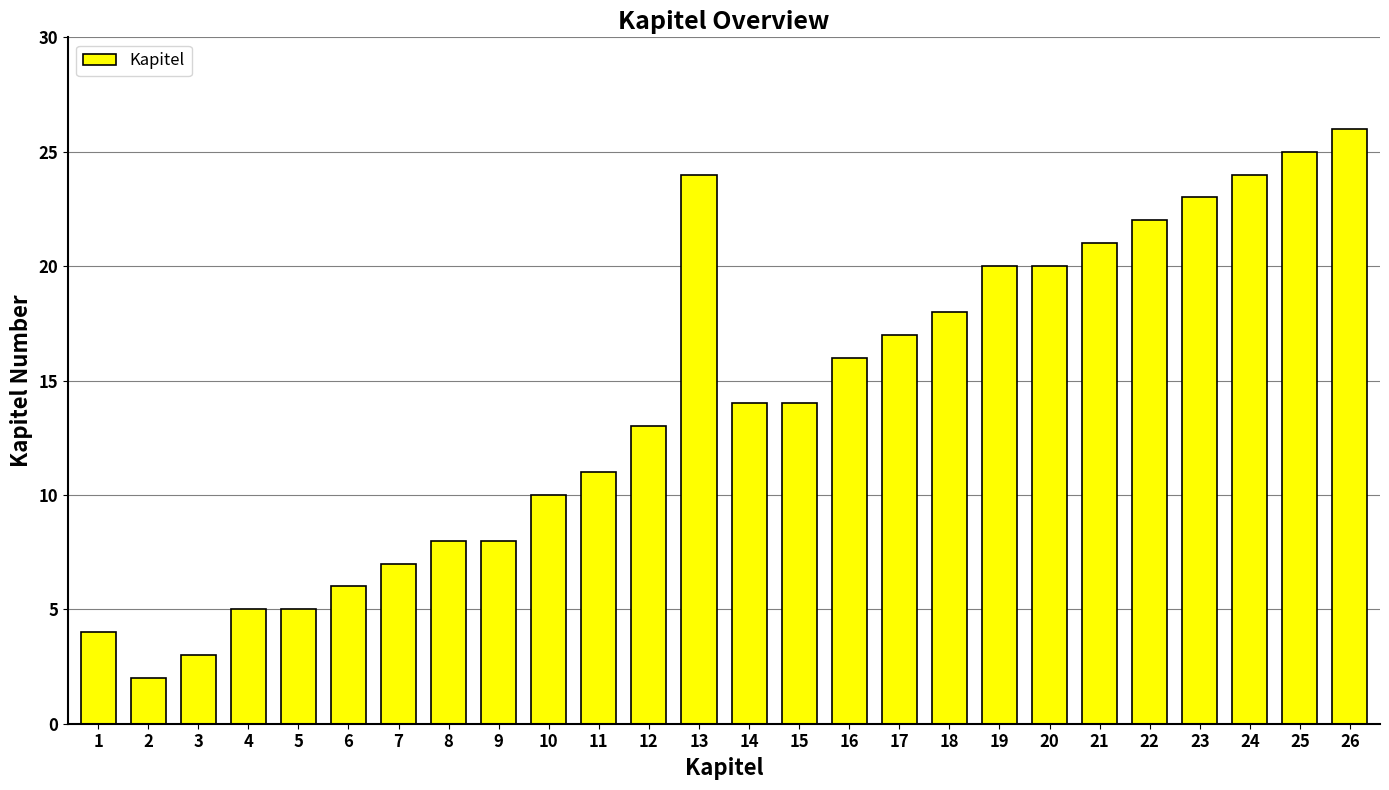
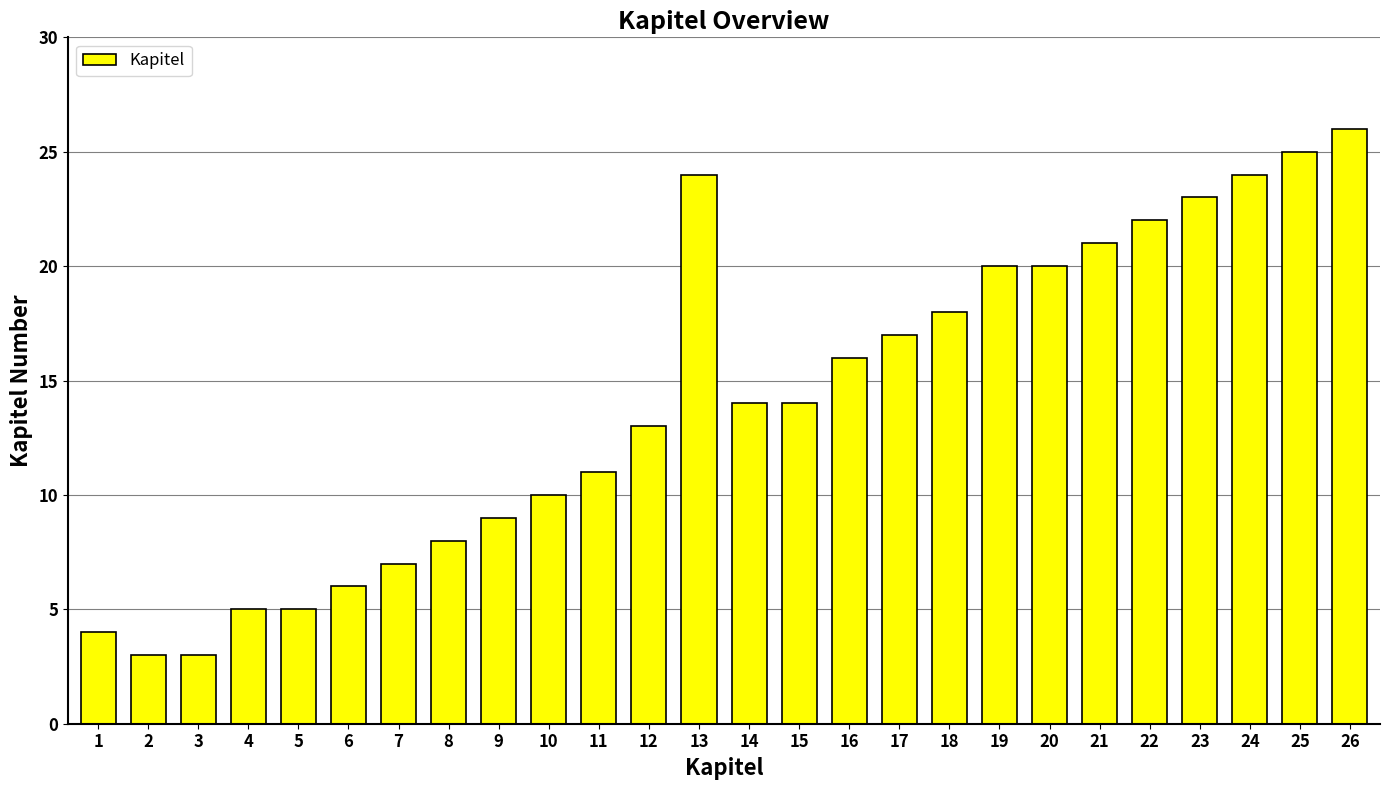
2: 2 -> 3
9: 8 -> 9
